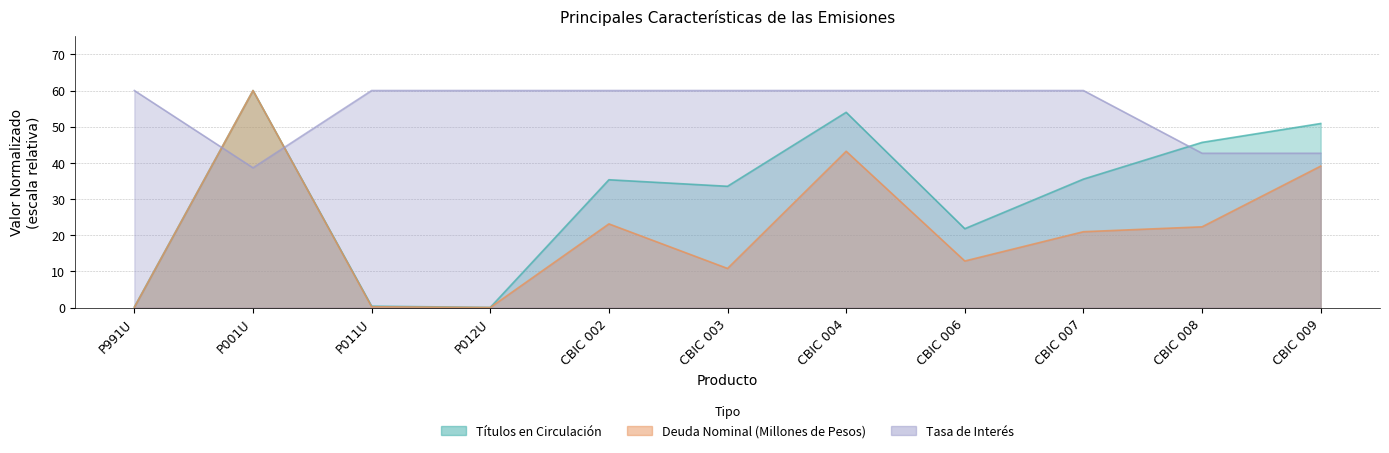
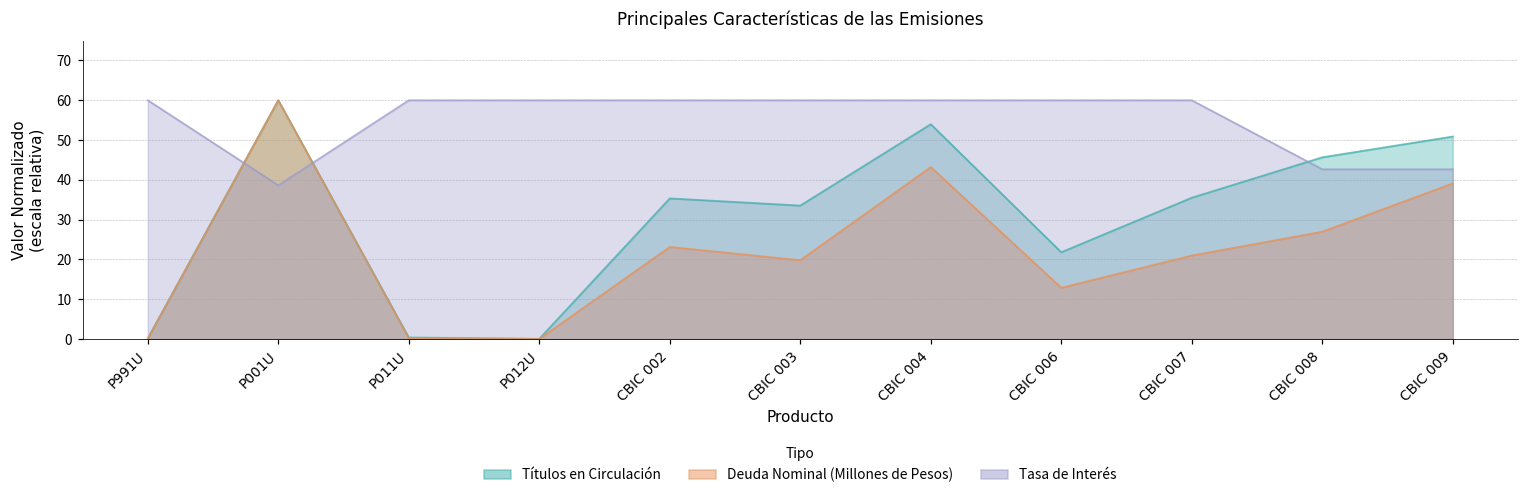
Deuda Nominal (Millones de Pesos), CBIC 003: 11 -> 20
Deuda Nominal (Millones de Pesos), CBIC 008: 22 -> 27
